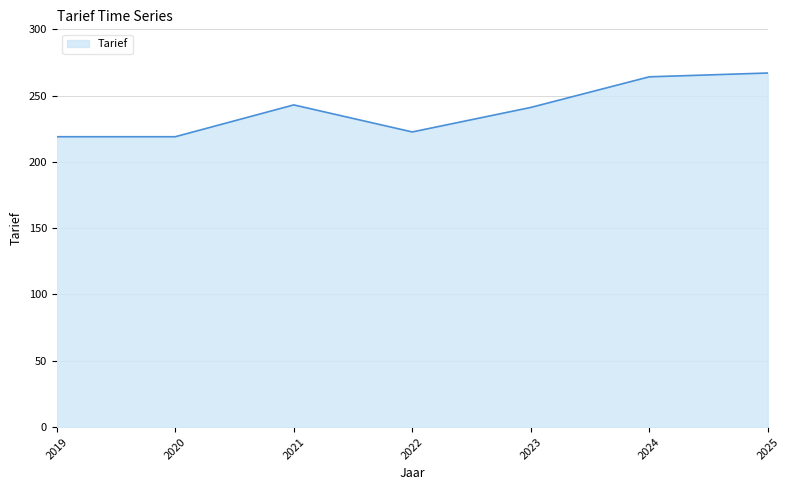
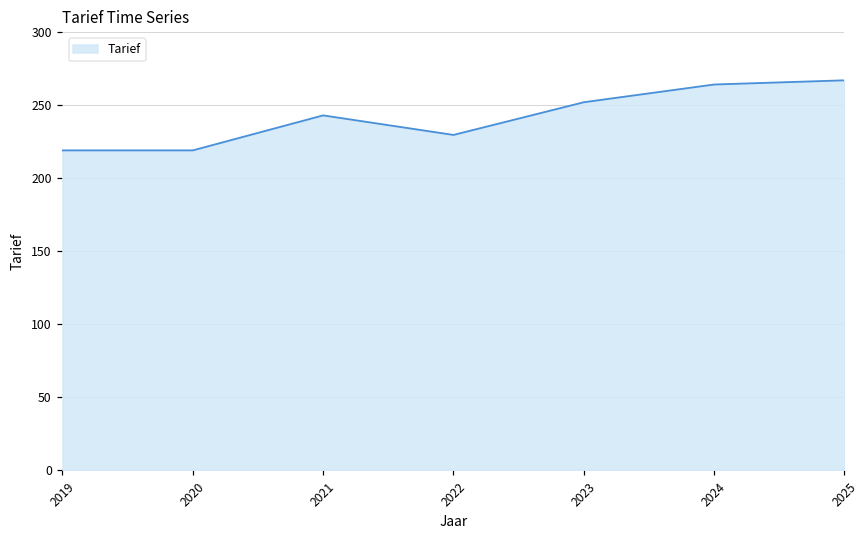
2022: 223 -> 230
2023: 241 -> 252
